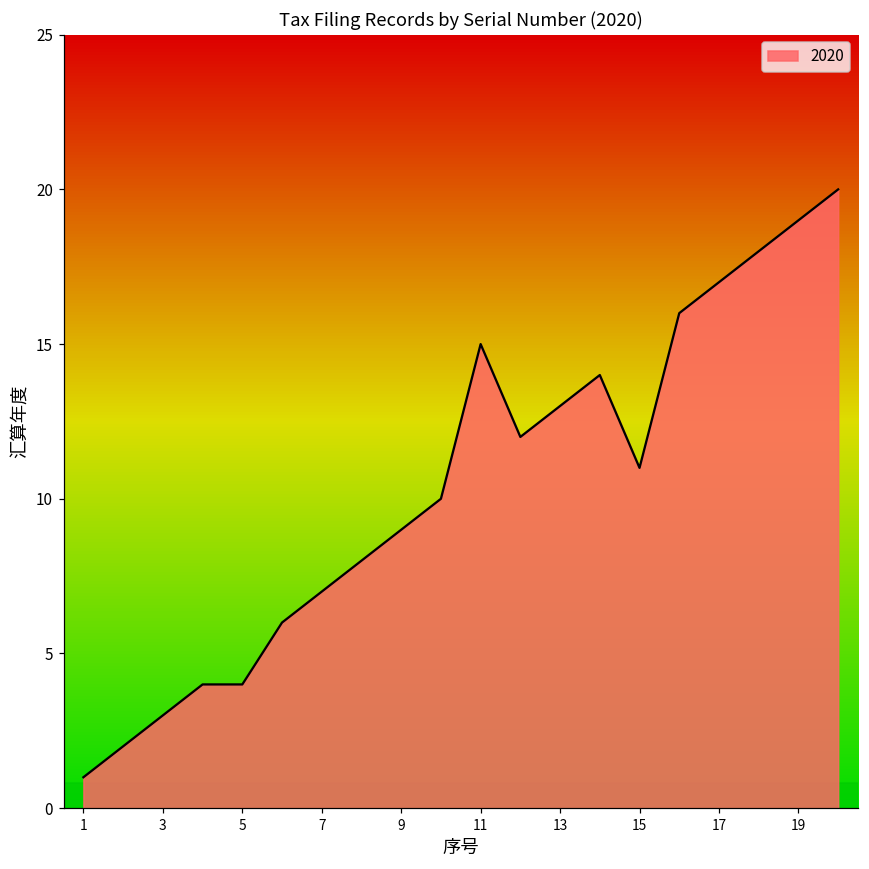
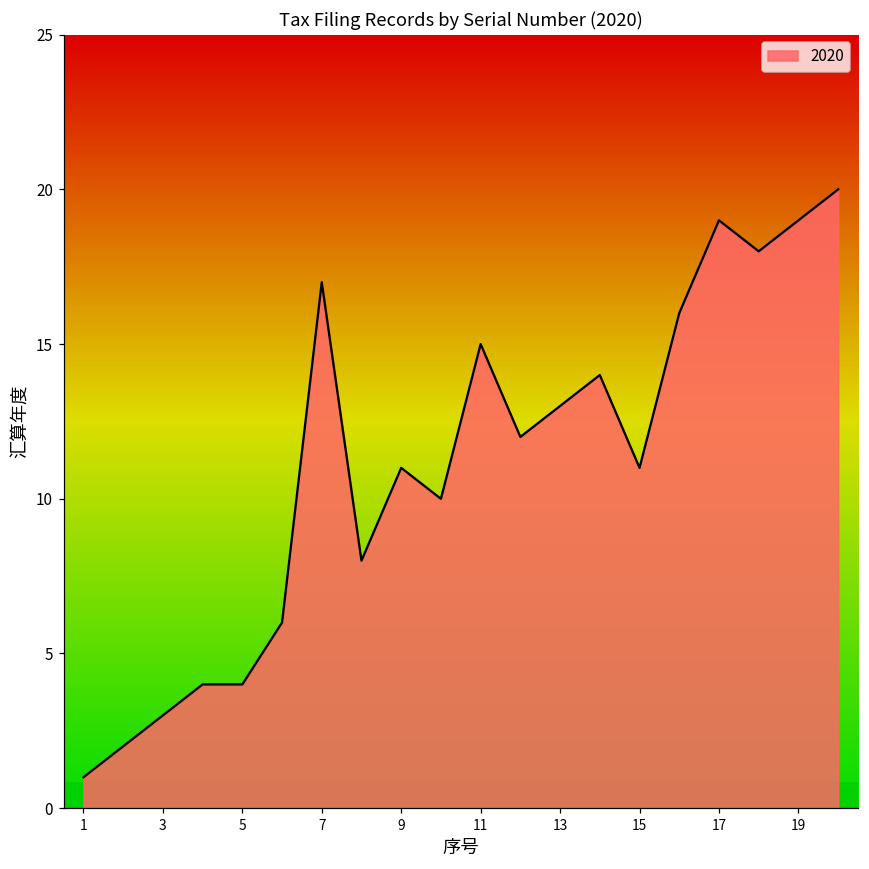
7: 7 -> 17
9: 9 -> 11
17: 17 -> 19
